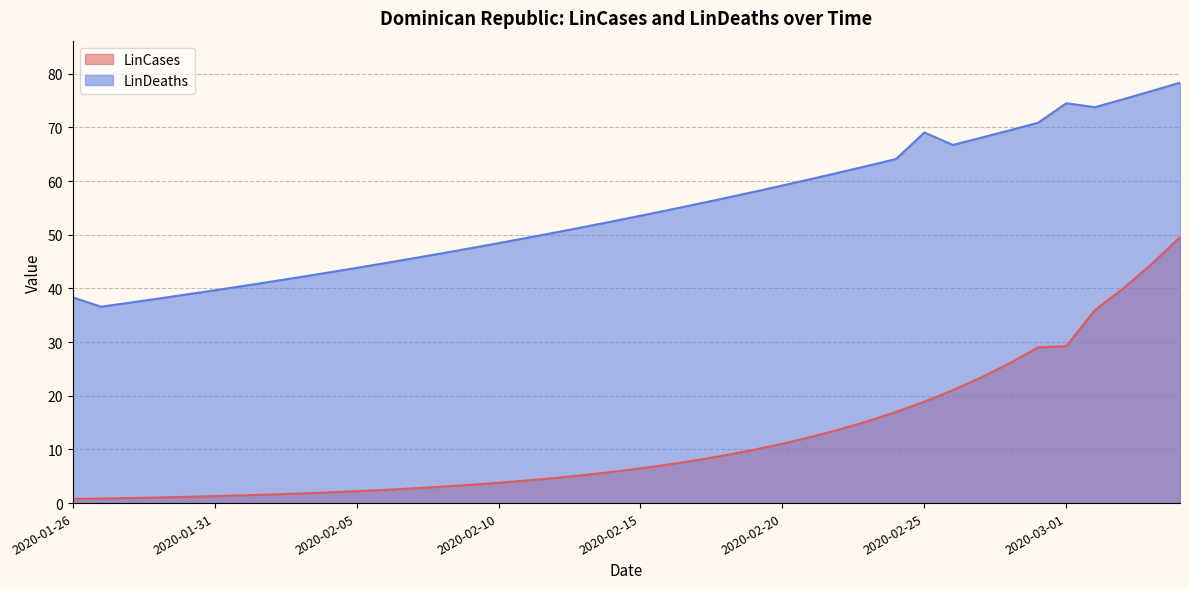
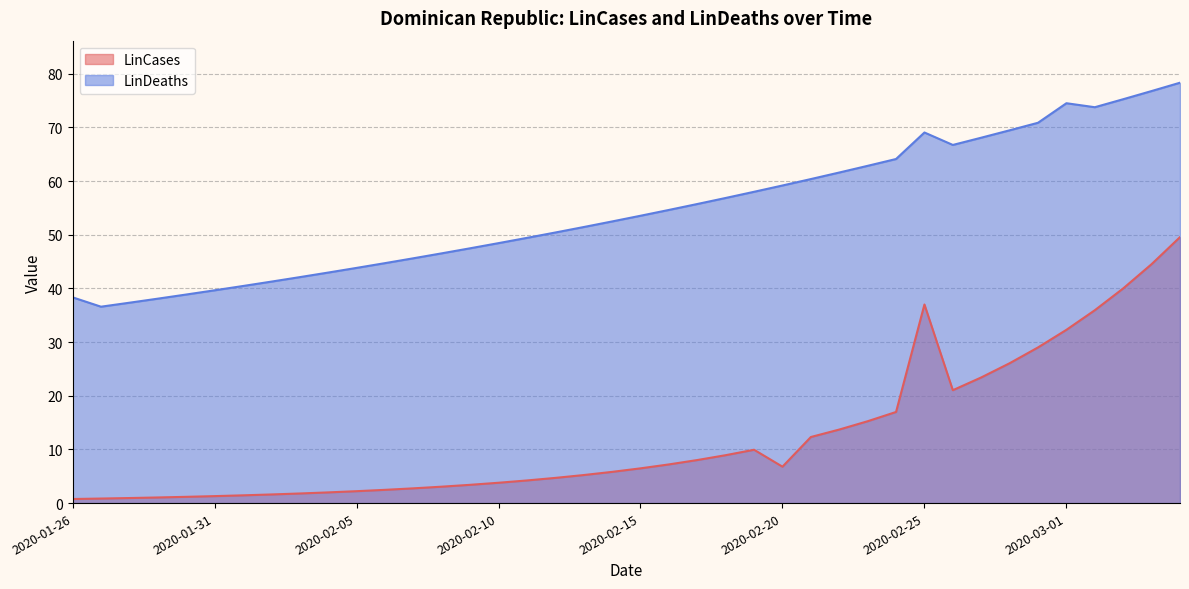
LinCases, 2020-02-20: 11 -> 7
LinCases, 2020-02-25: 19 -> 37
LinCases, 2020-03-01: 29 -> 32
